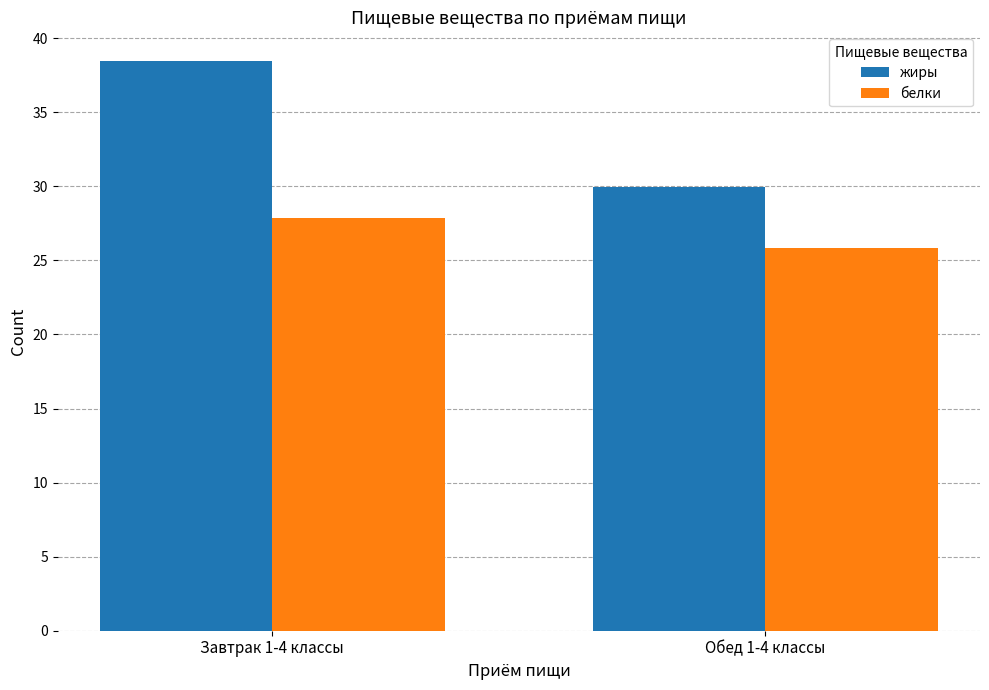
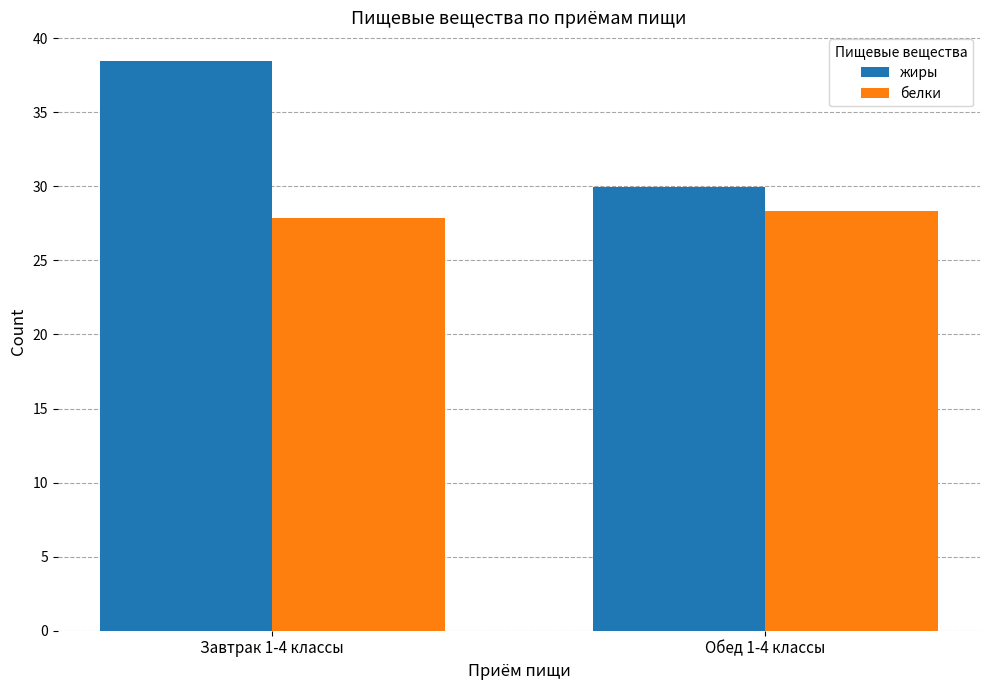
белки, Обед 1-4 классы: 25.8 -> 28.3
